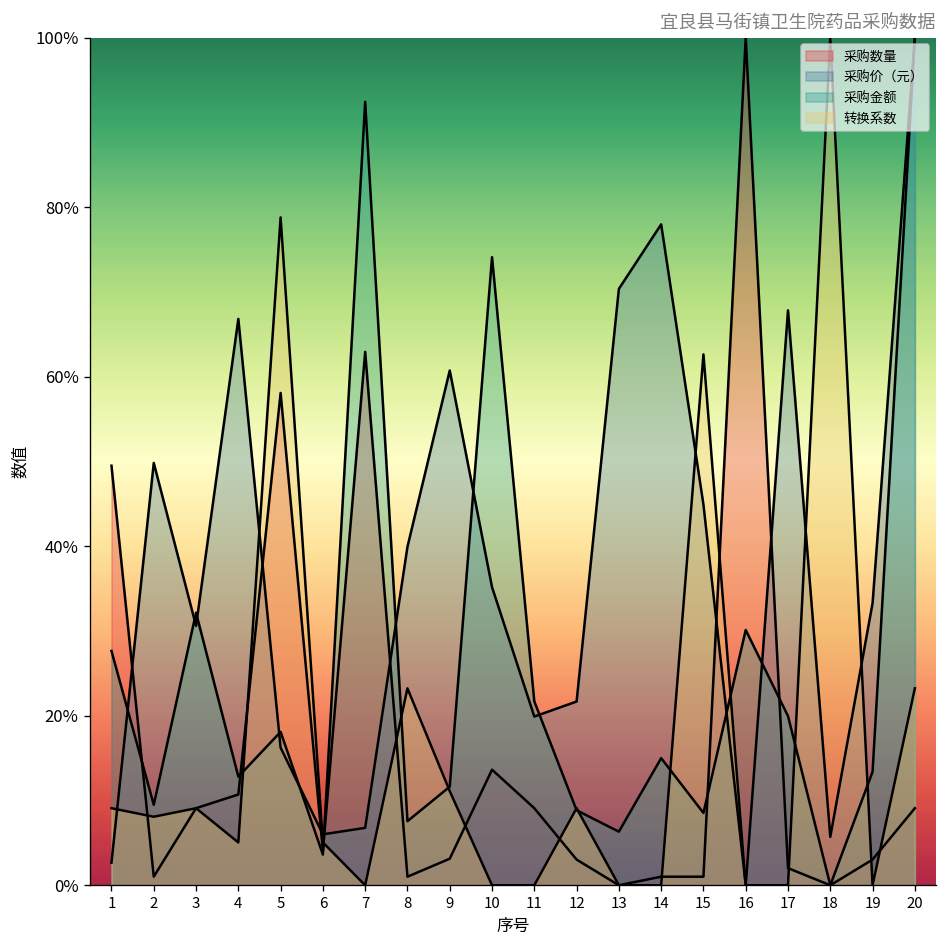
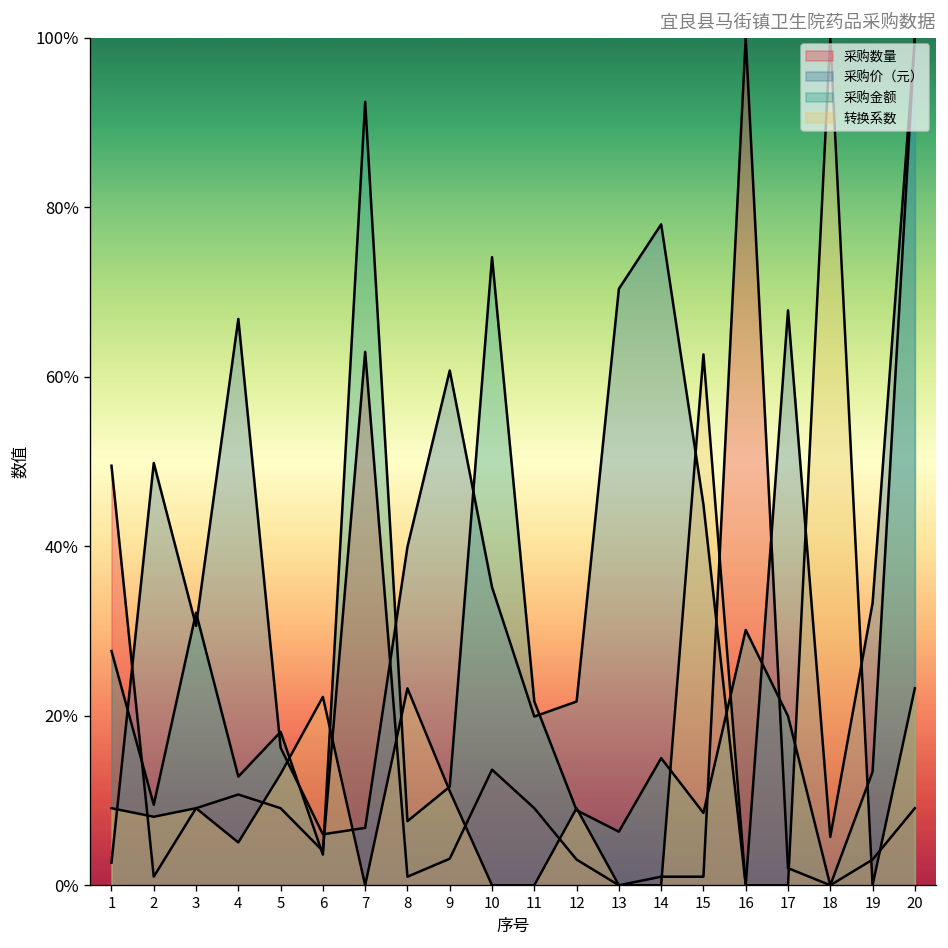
采购数量, 5: 58% -> 9%
转换系数, 5: 79% -> 13%
转换系数, 6: 5% -> 22%
